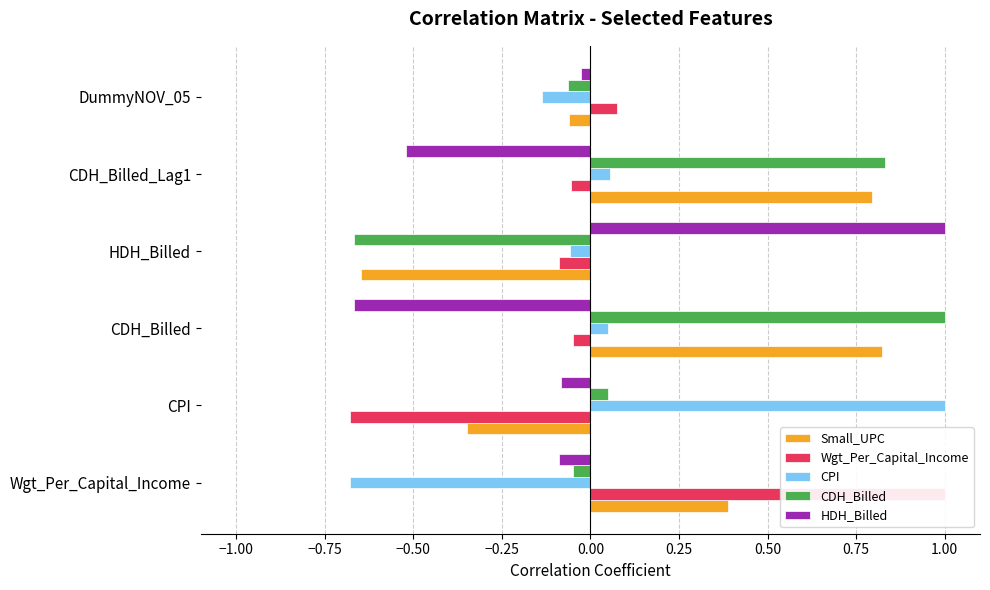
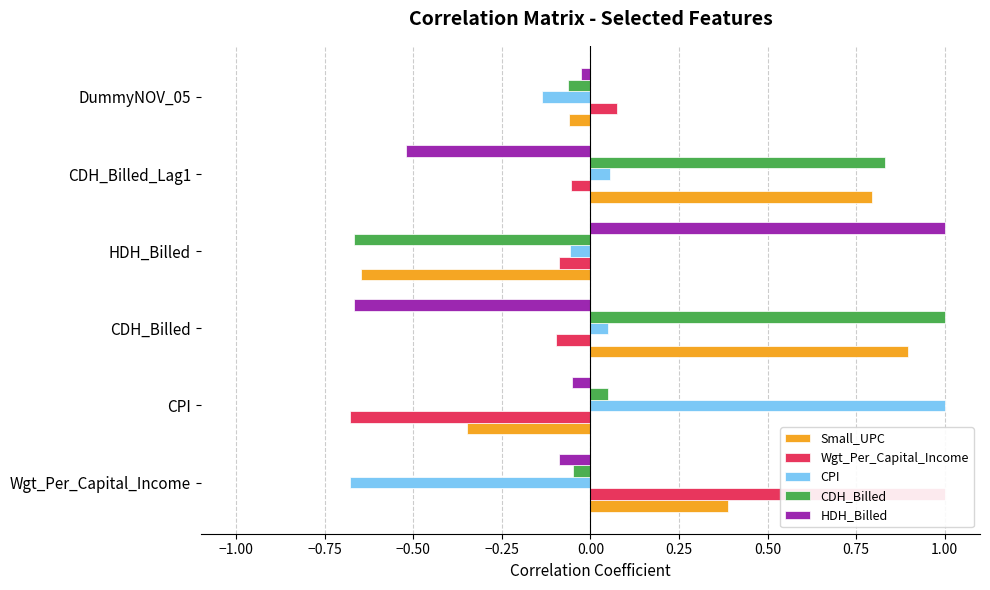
Wgt_Per_Capital_Income, CDH_Billed: -0.05 -> -0.10
Small_UPC, CDH_Billed: 0.82 -> 0.90
HDH_Billed, CPI: -0.08 -> -0.05
